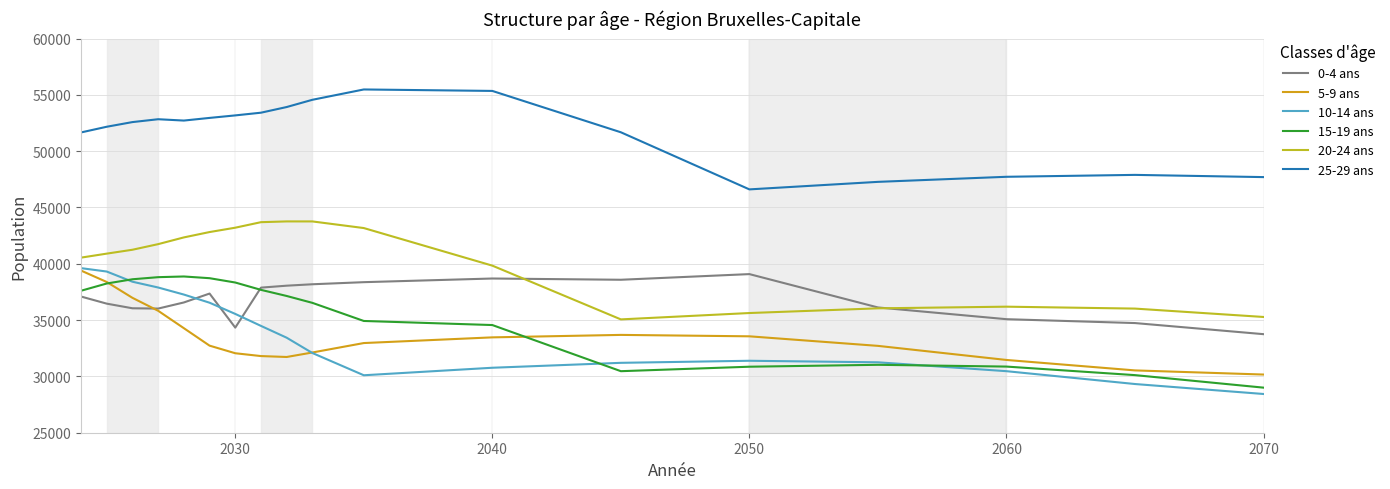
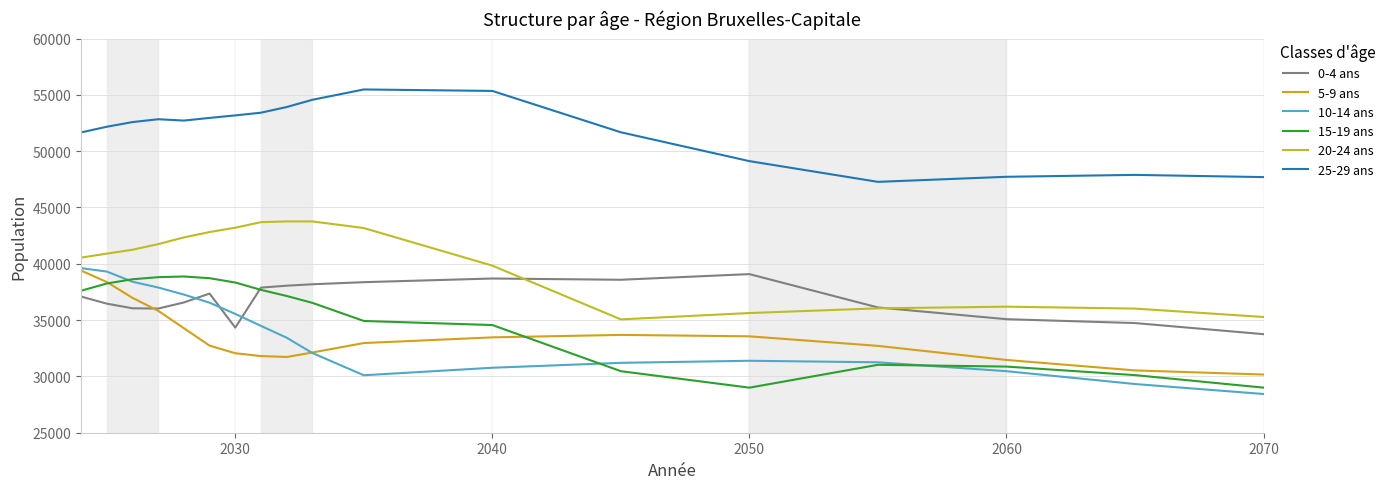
15-19 ans, 2050: 30900 -> 29000
25-29 ans, 2050: 46600 -> 49100
